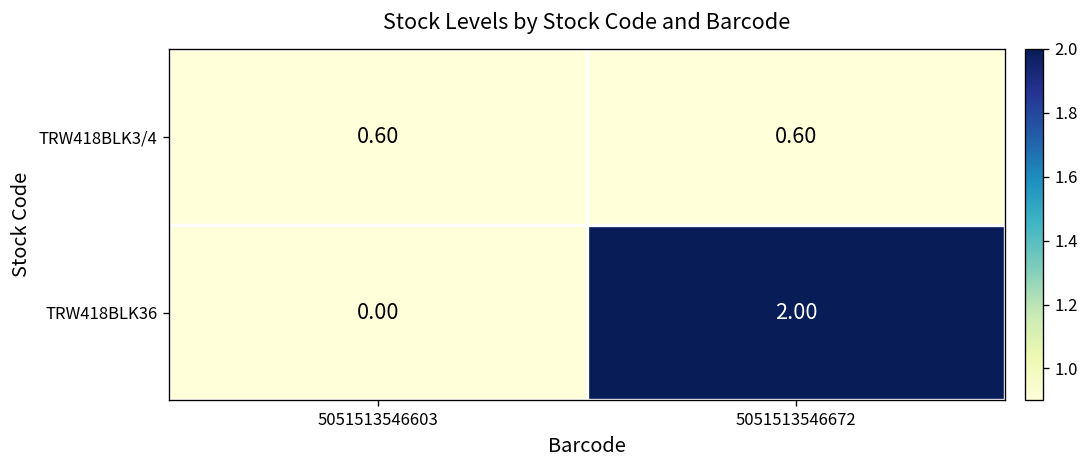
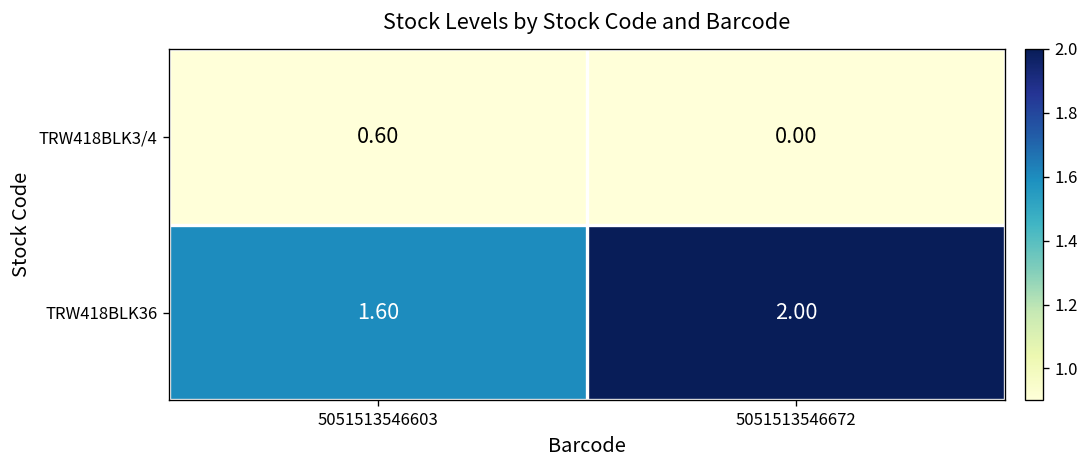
TRW418BLK3/4, 5051513546672: 0.60 -> 0.00
TRW418BLK36, 5051513546603: 0.00 -> 1.60
